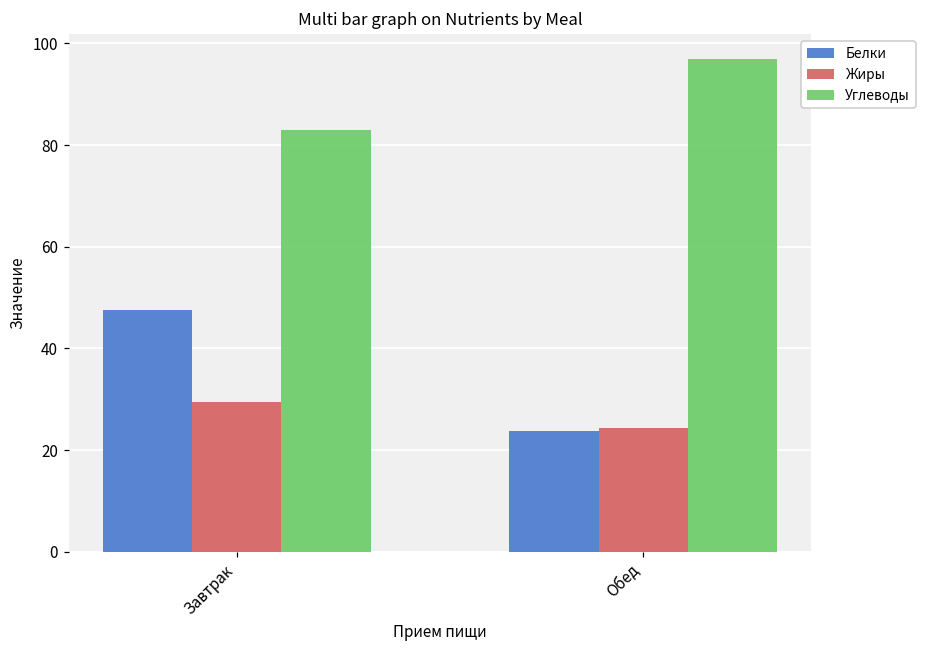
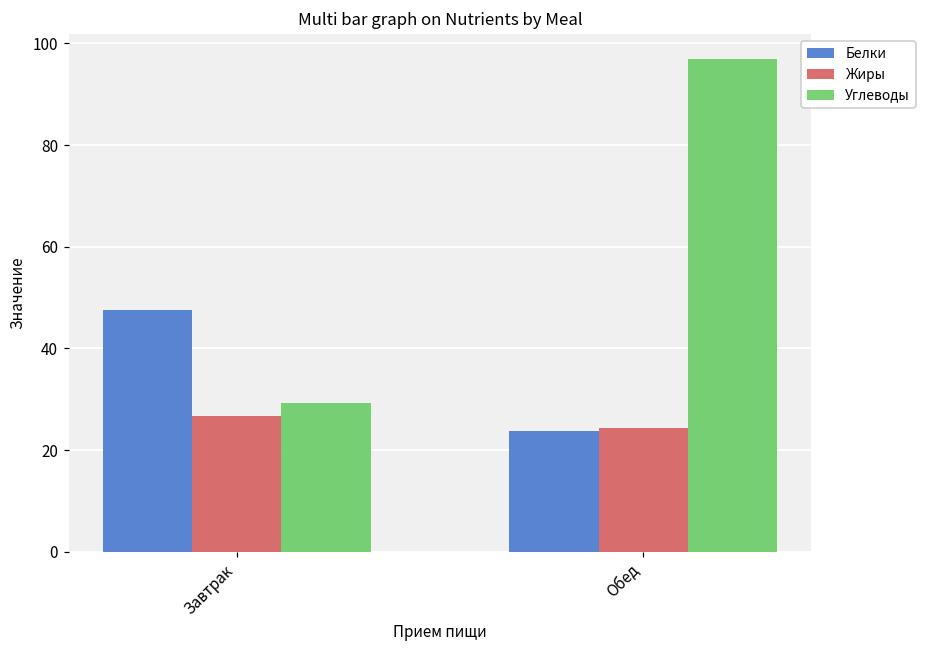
Жиры, Завтрак: 29 -> 27
Углеводы, Завтрак: 83 -> 29
